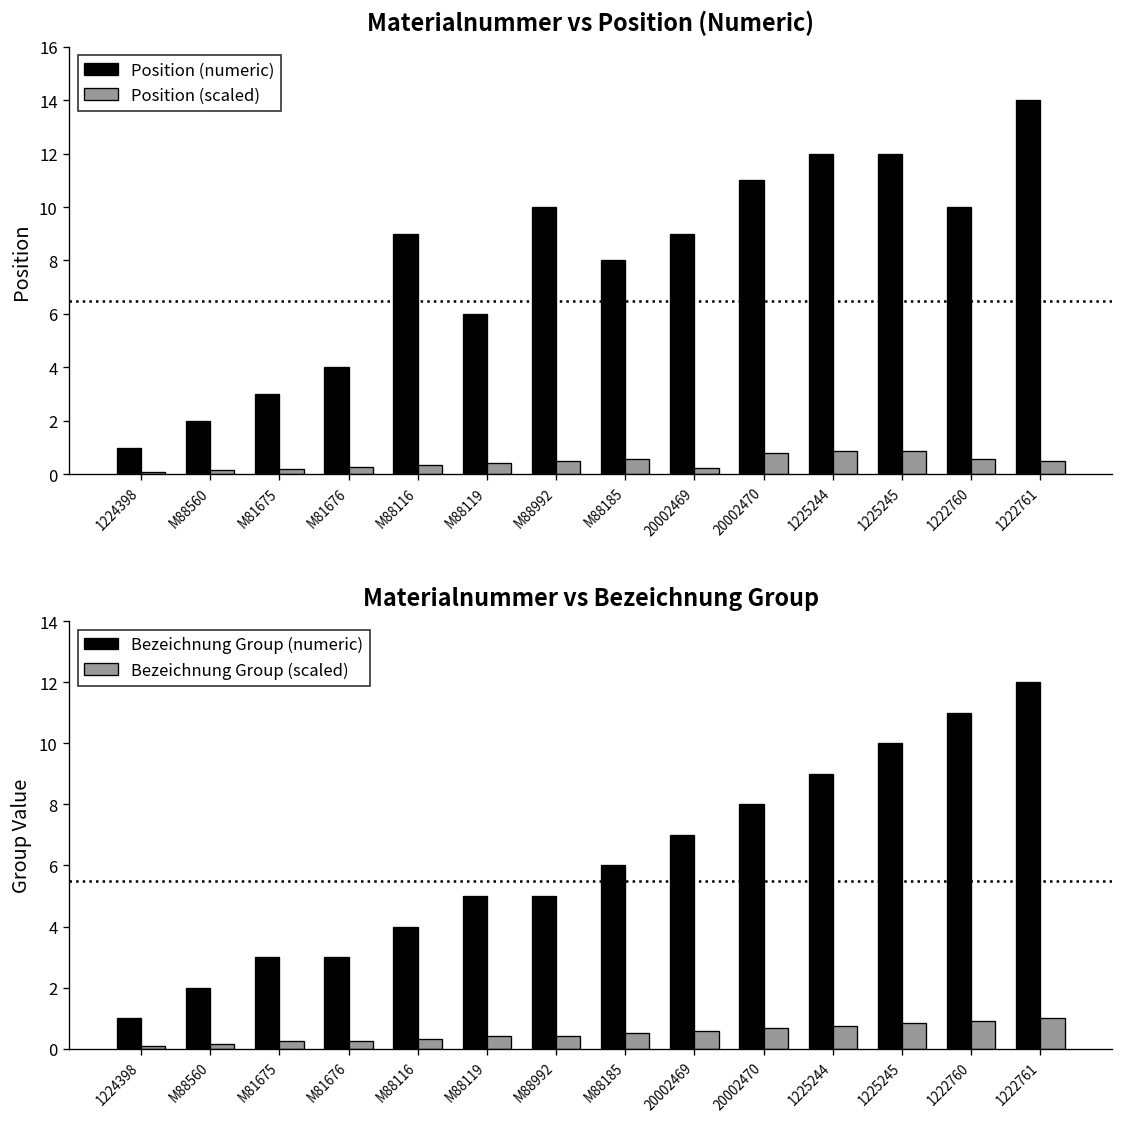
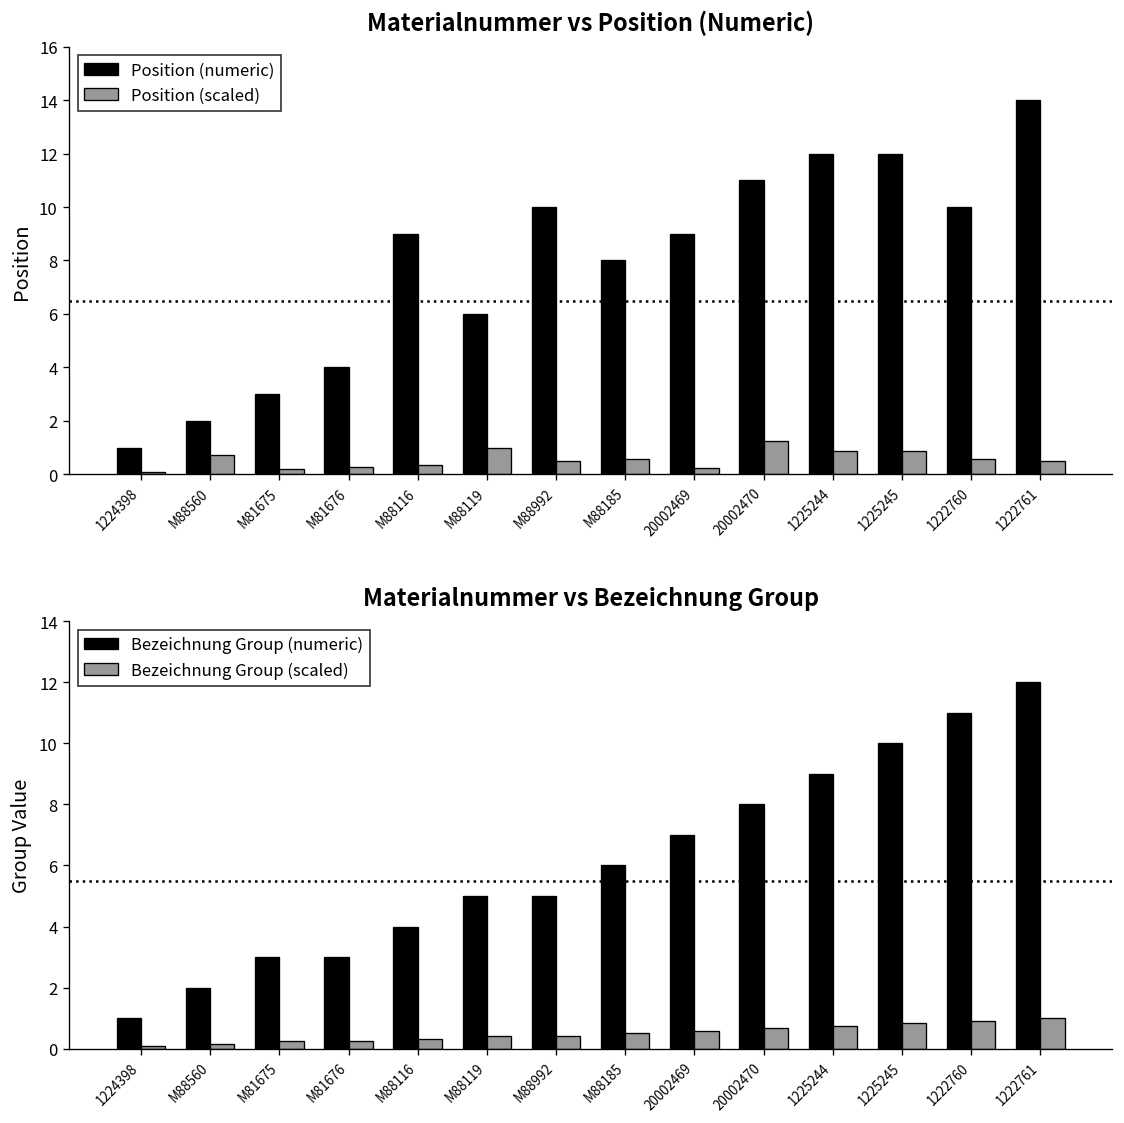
Materialnummer vs Position (Numeric), Position (scaled), M88560: 0.1 -> 0.7
Materialnummer vs Position (Numeric), Position (scaled), M88119: 0.4 -> 1.0
Materialnummer vs Position (Numeric), Position (scaled), 20002470: 0.8 -> 1.3
